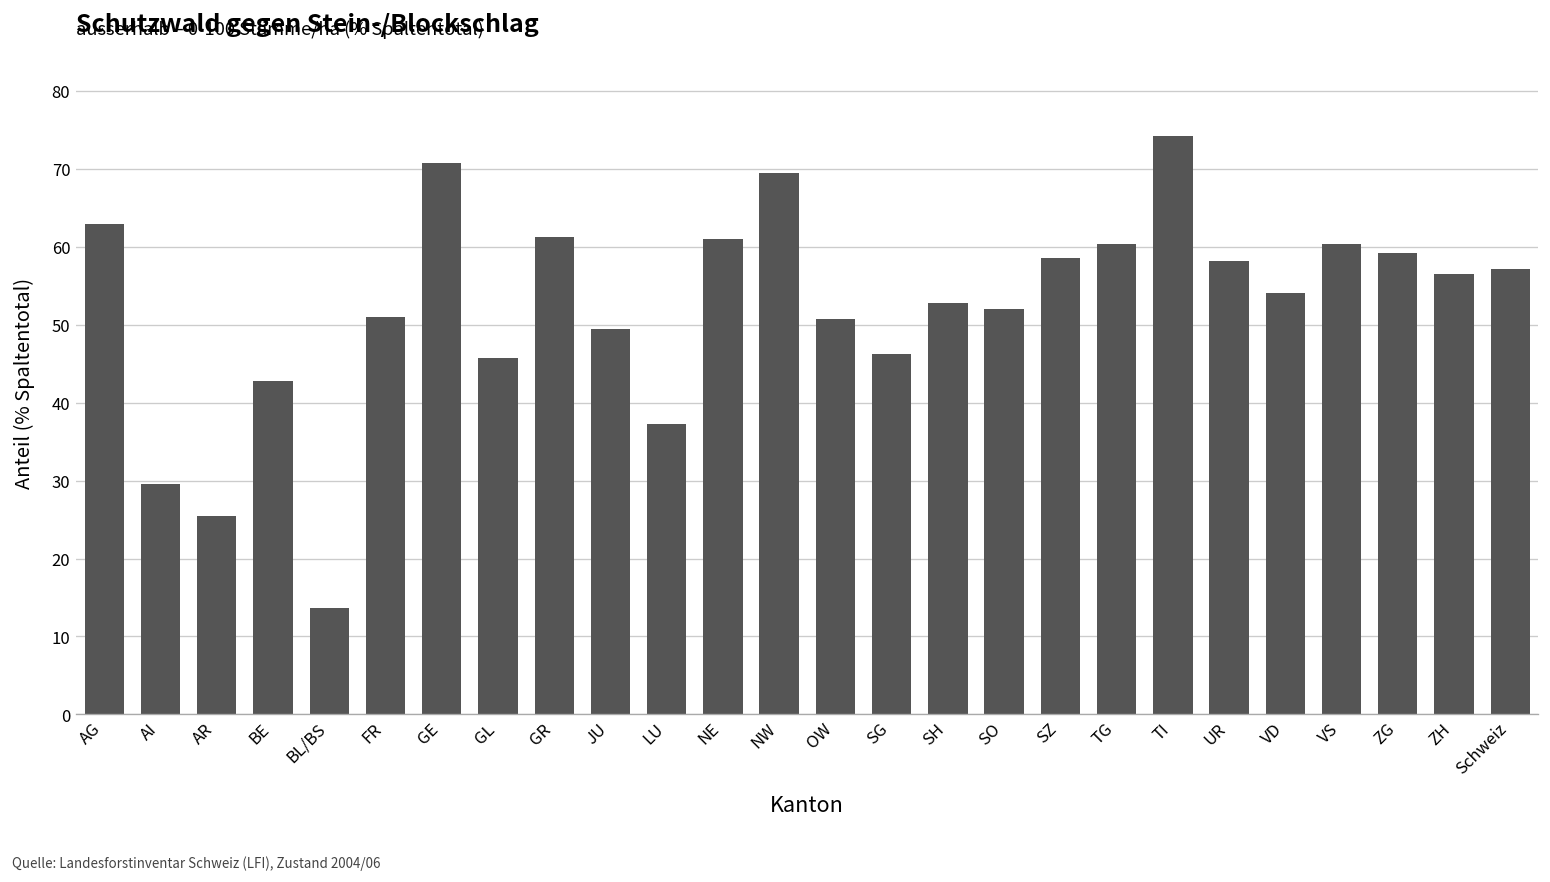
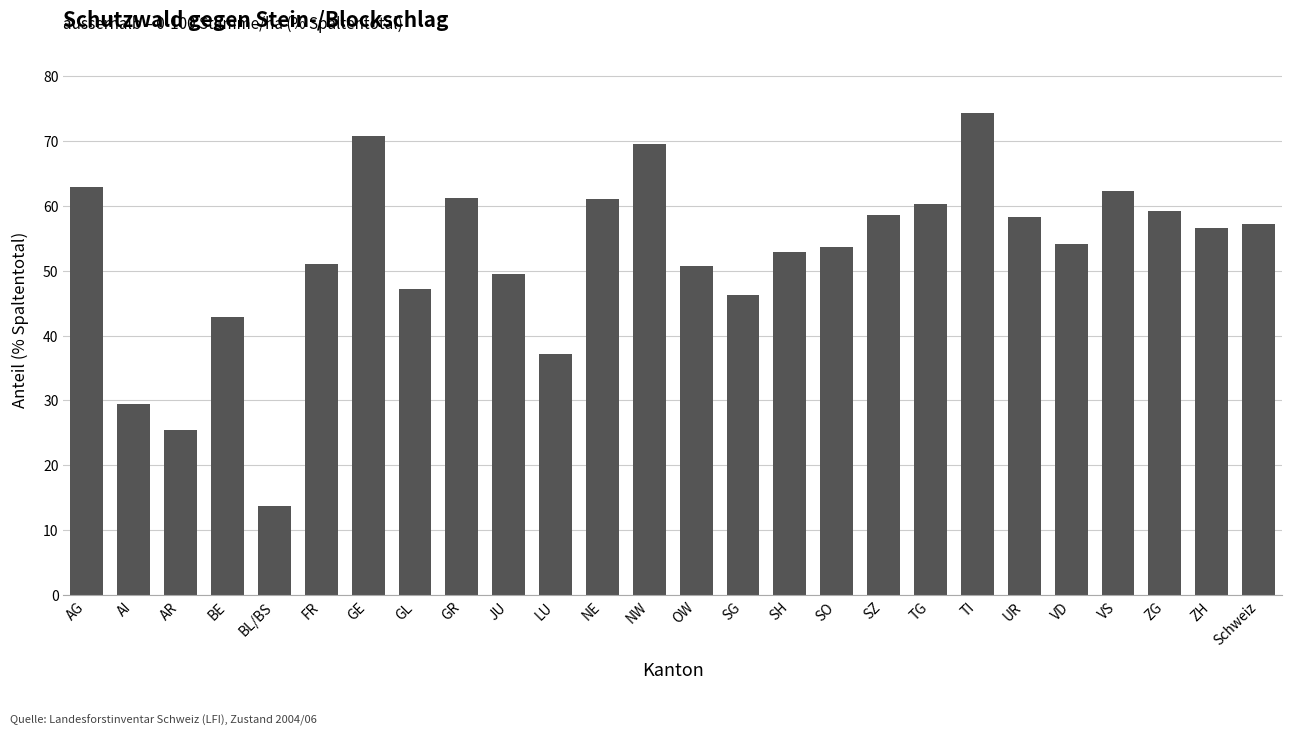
GL: 46 -> 47
SO: 52 -> 54
VS: 60 -> 62
